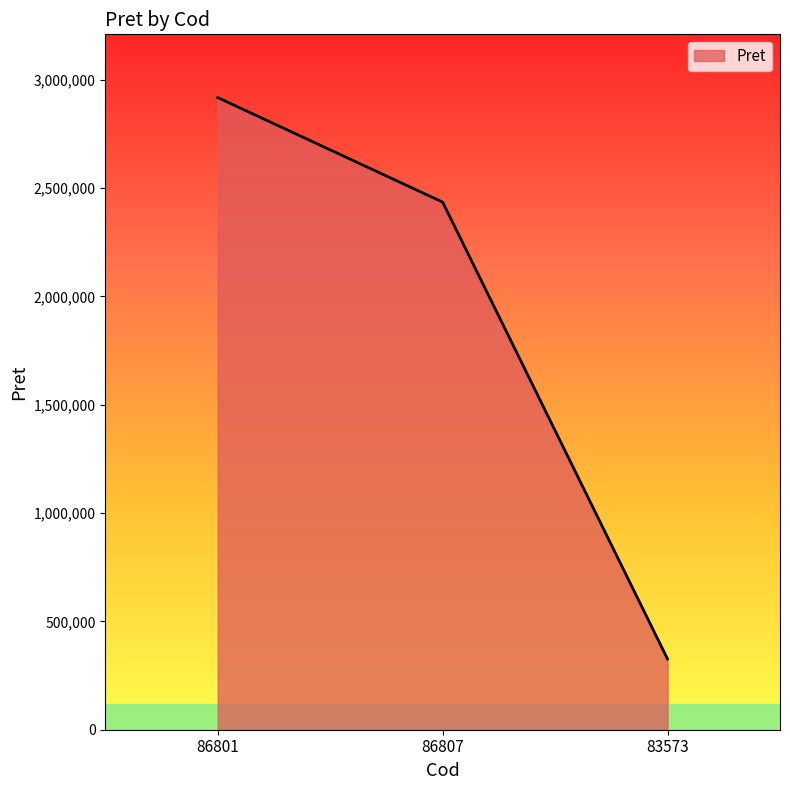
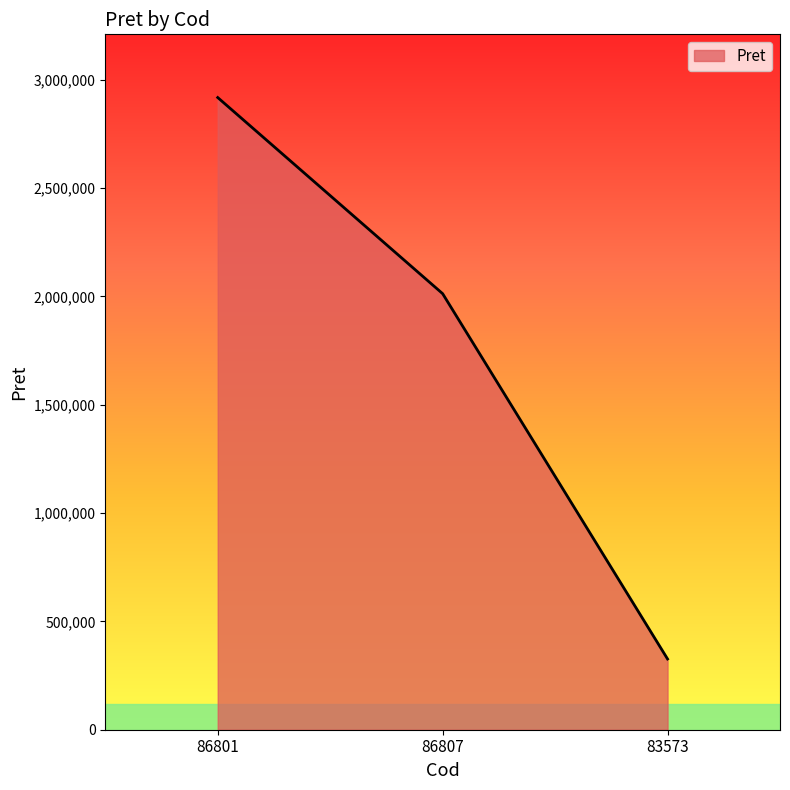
86807: 2,440,000 -> 2,010,000
